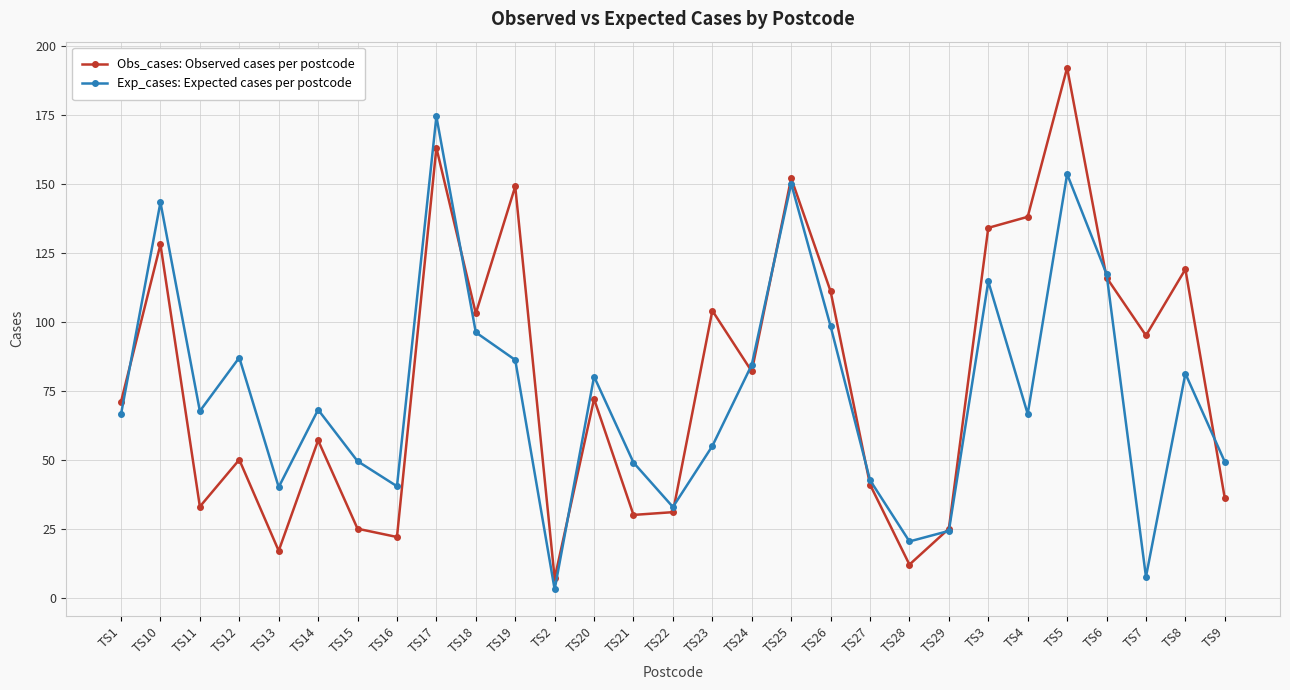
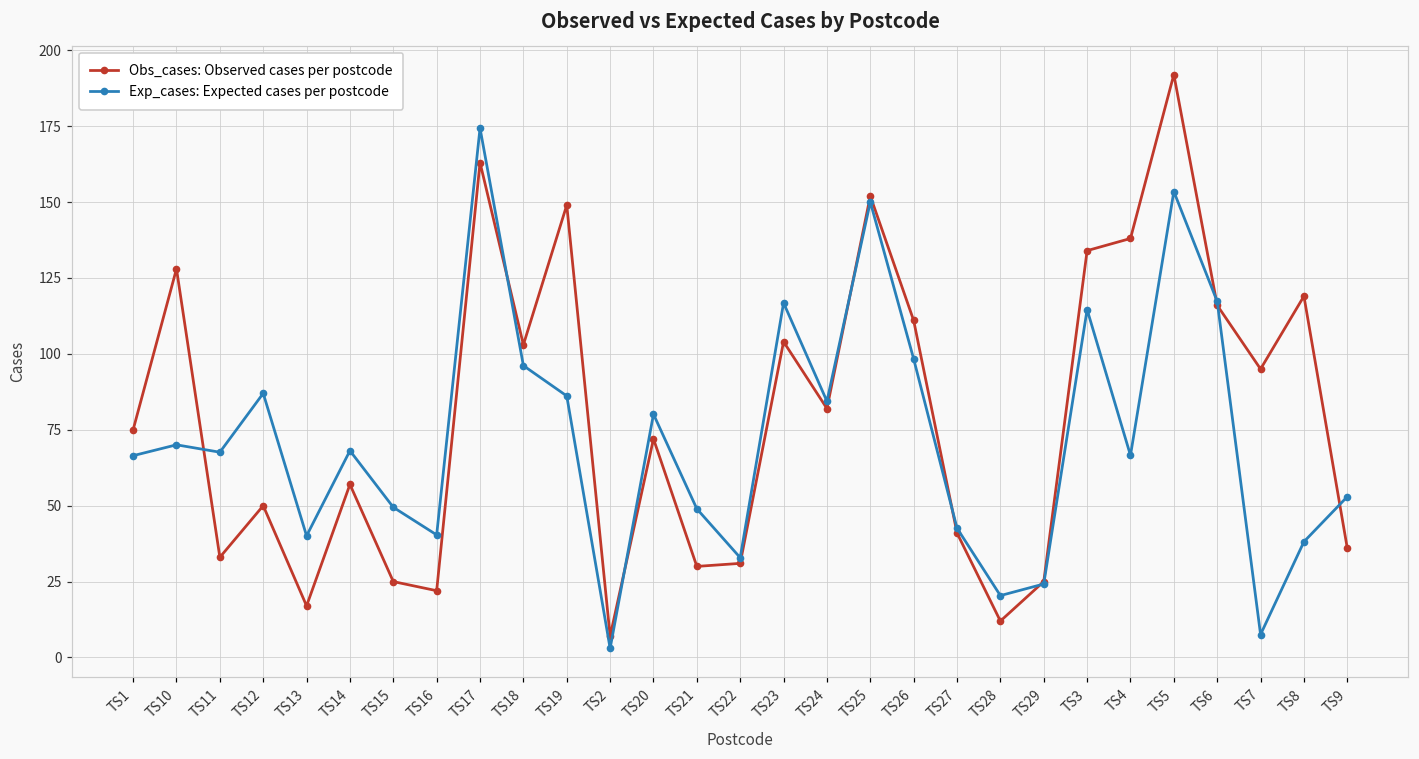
Obs_cases: Observed cases per postcode, TS1: 71 -> 75
Exp_cases: Expected cases per postcode, TS10: 143 -> 70
Exp_cases: Expected cases per postcode, TS23: 55 -> 117
Exp_cases: Expected cases per postcode, TS8: 81 -> 38
Exp_cases: Expected cases per postcode, TS9: 49 -> 53
